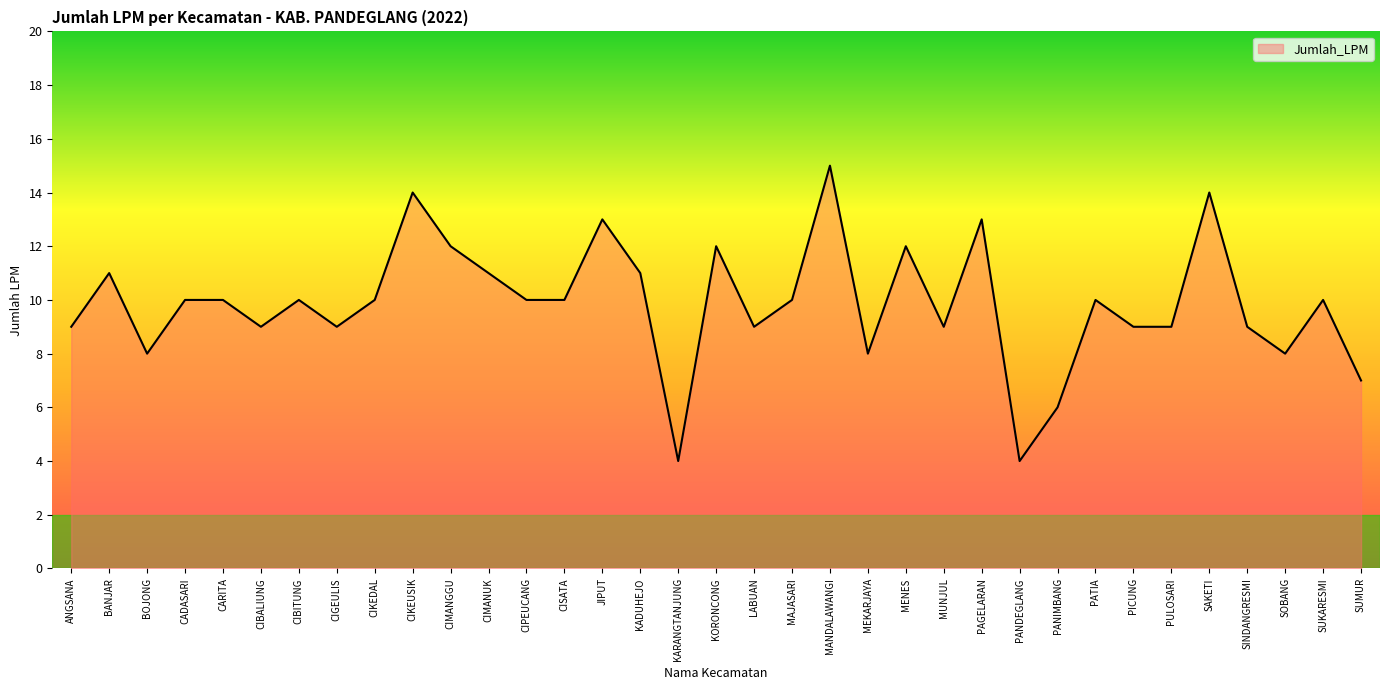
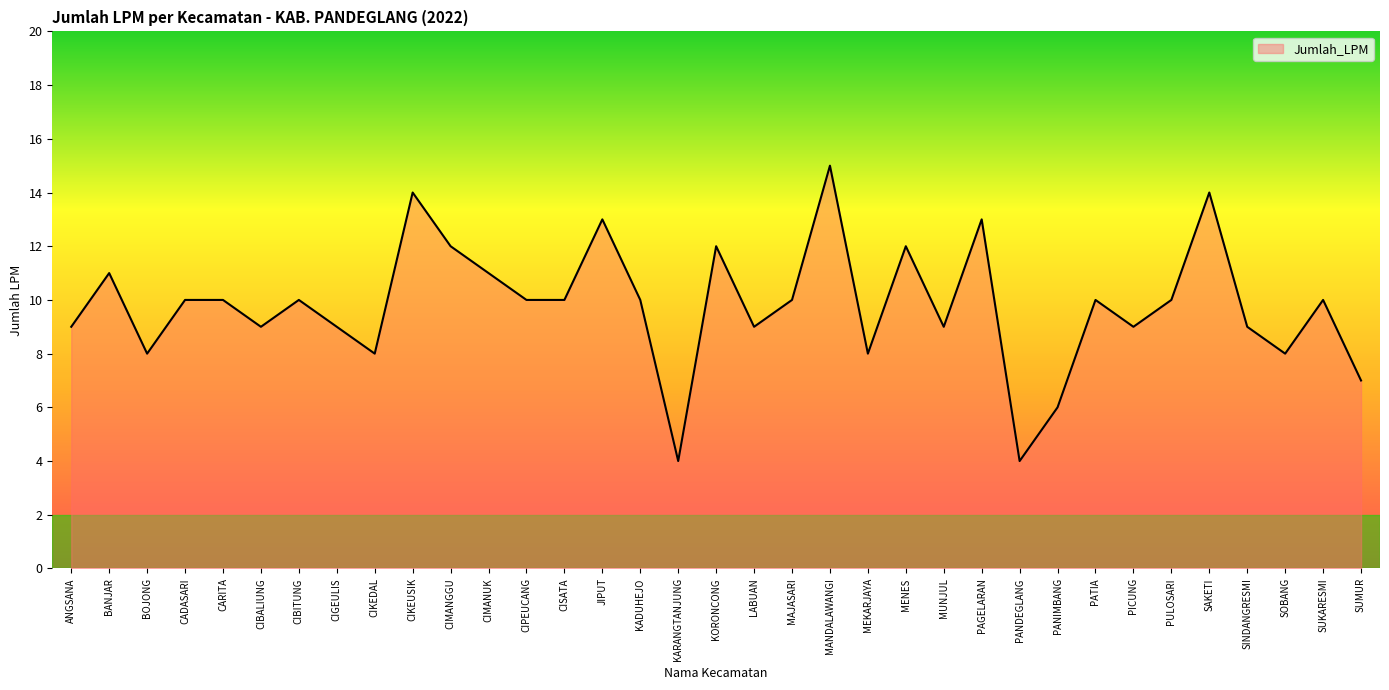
CIKEDAL: 10 -> 8
KADUHEJO: 11 -> 10
PULOSARI: 9 -> 10
